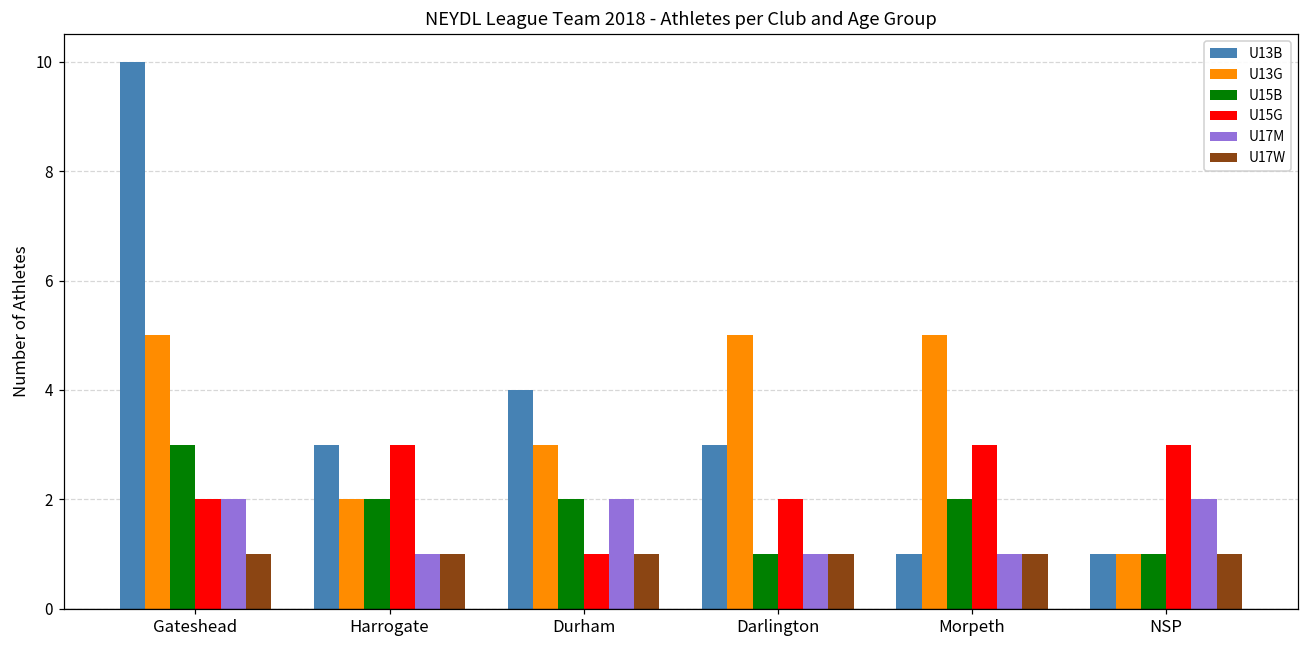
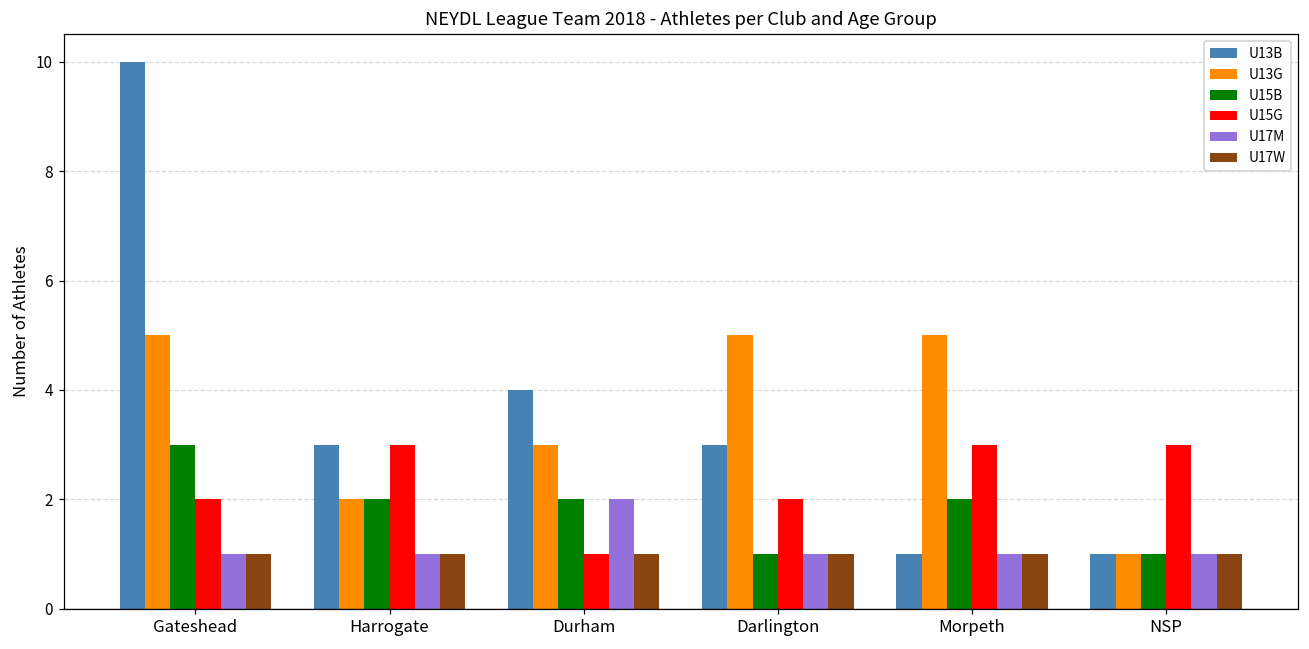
U17M, Gateshead: 2 -> 1
U17M, NSP: 2 -> 1
